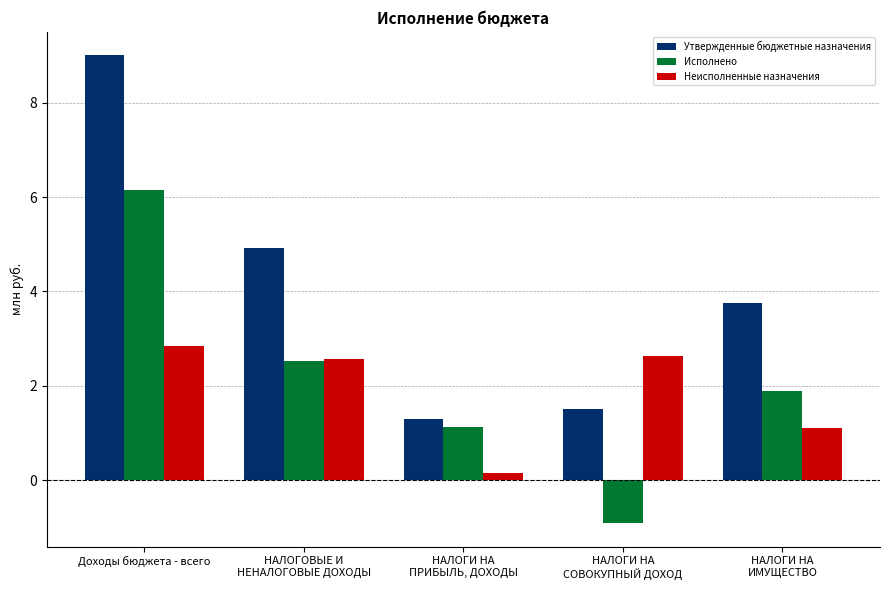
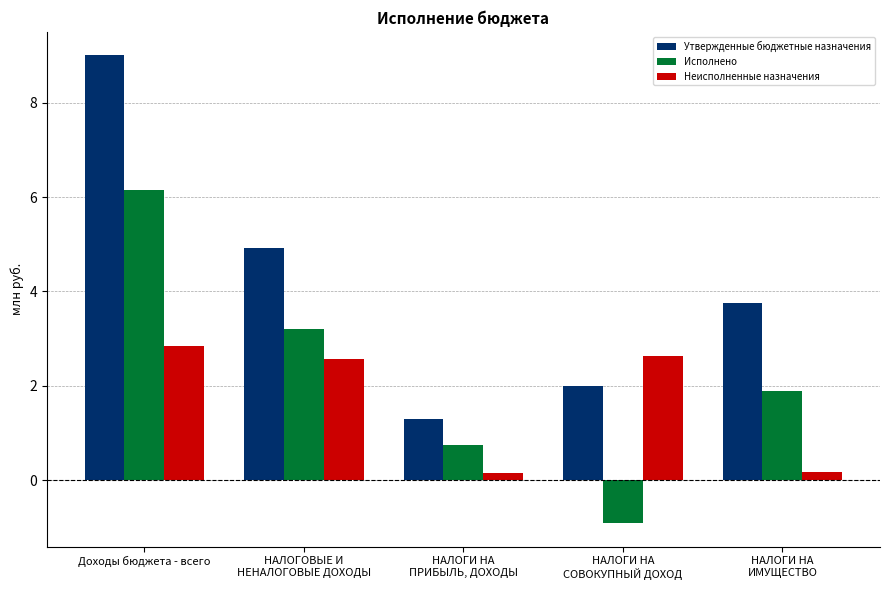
Исполнено, НАЛОГОВЫЕ И НЕНАЛОГОВЫЕ ДОХОДЫ: 2.5 -> 3.2
Исполнено, НАЛОГИ НА ПРИБЫЛЬ, ДОХОДЫ: 1.1 -> 0.8
Утвержденные бюджетные назначения, НАЛОГИ НА СОВОКУПНЫЙ ДОХОД: 1.5 -> 2.0
Неисполненные назначения, НАЛОГИ НА ИМУЩЕСТВО: 1.1 -> 0.2
